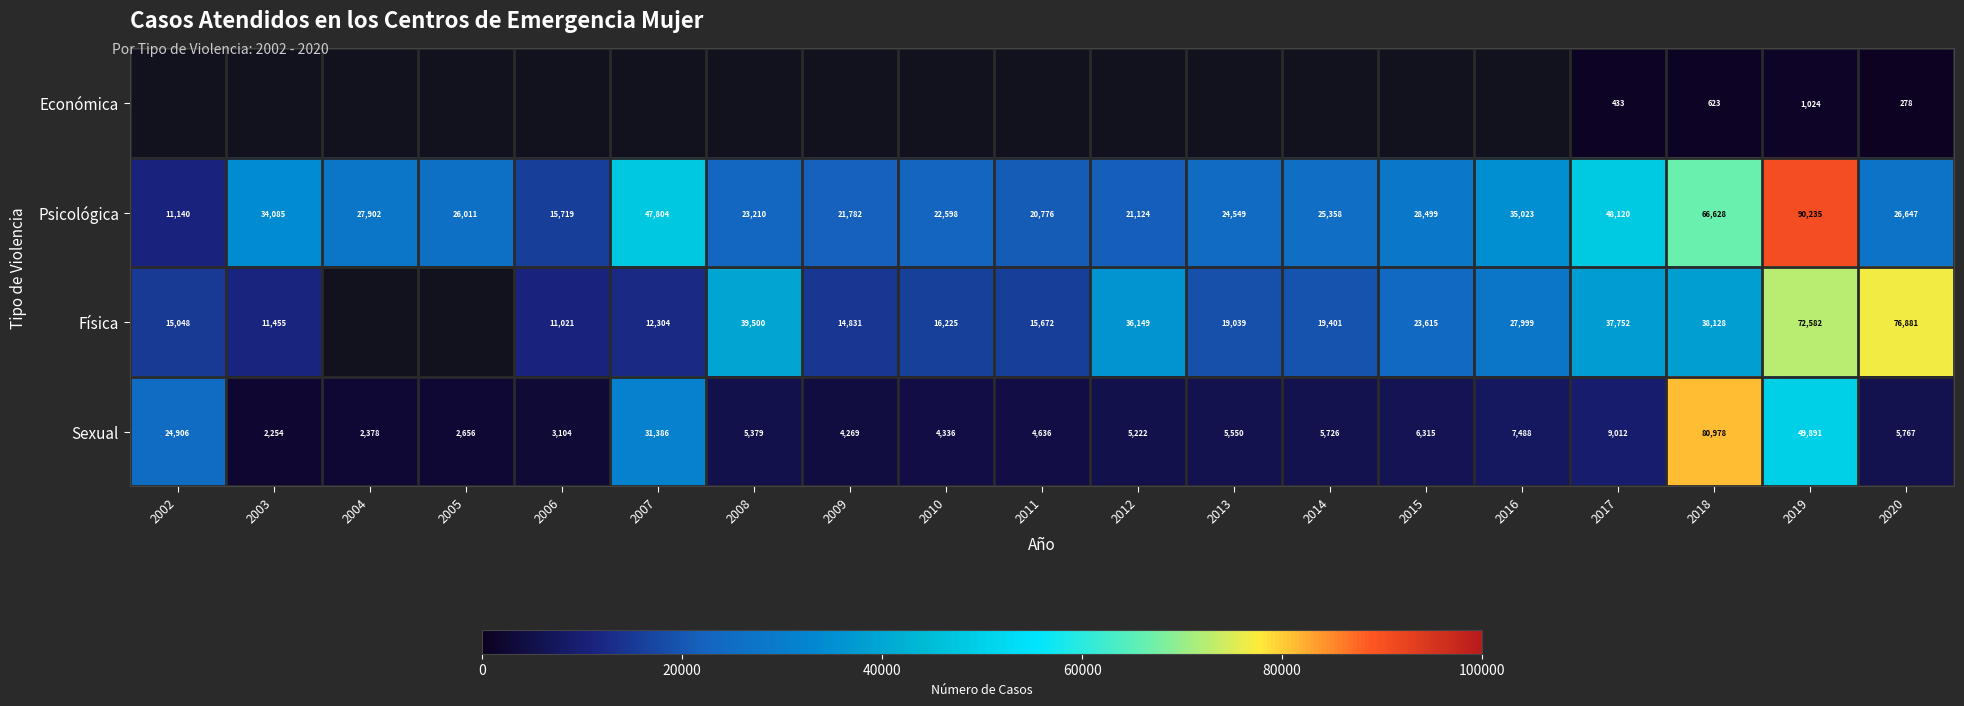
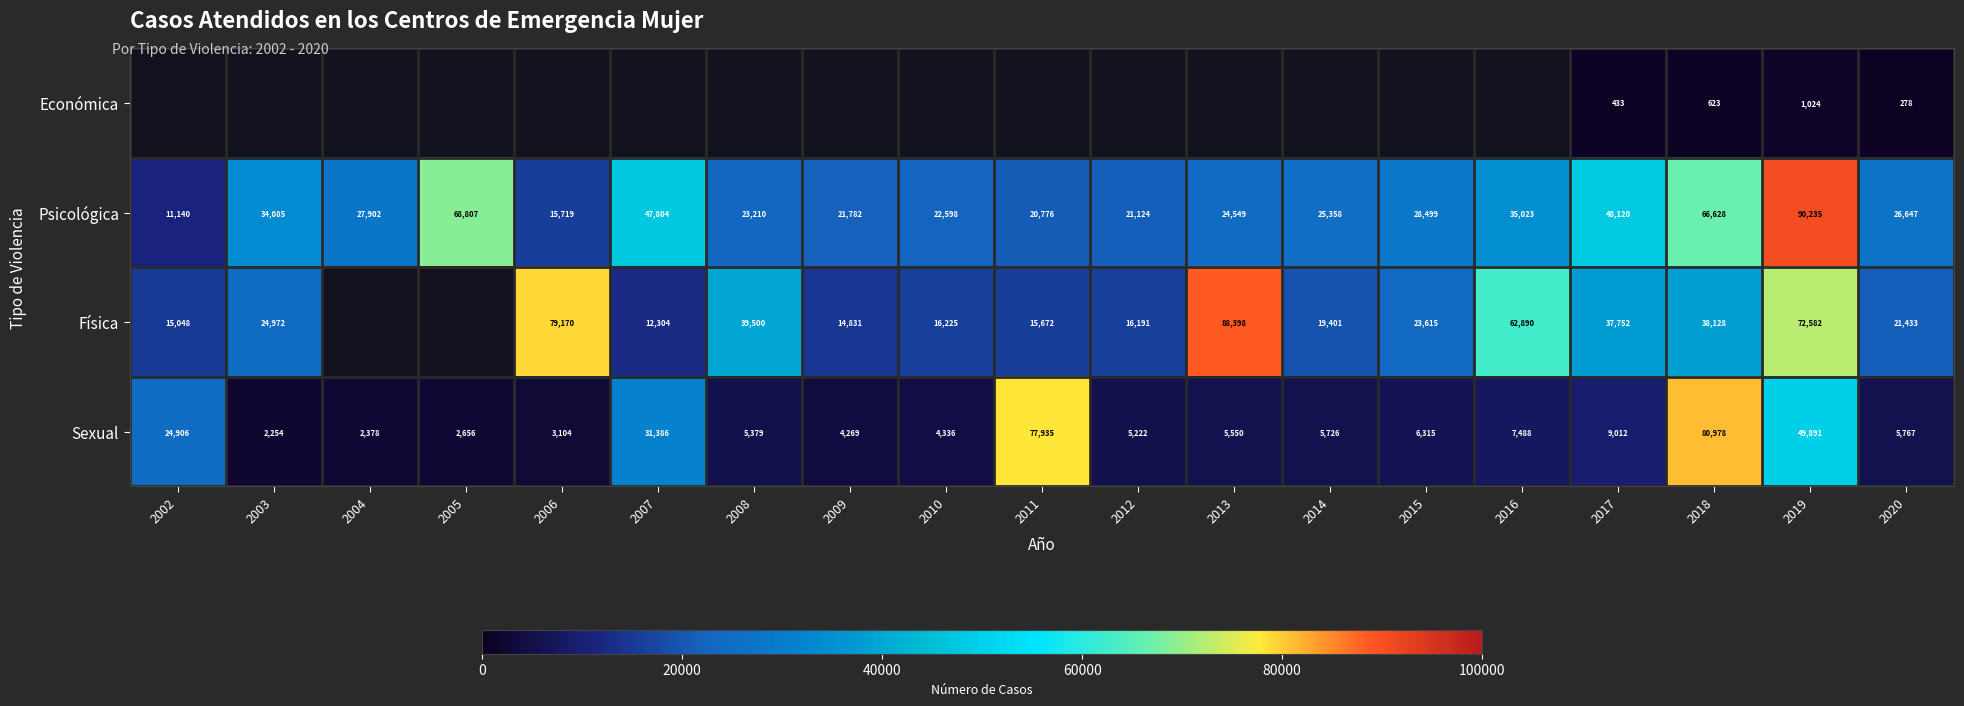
Psicológica, 2005: 26,011 -> 68,807
Física, 2003: 11,455 -> 24,972
Física, 2006: 11,021 -> 79,170
Física, 2012: 36,149 -> 16,191
Física, 2013: 19,039 -> 88,398
Física, 2016: 27,999 -> 62,890
Física, 2020: 76,881 -> 21,433
Sexual, 2011: 4,636 -> 77,935
